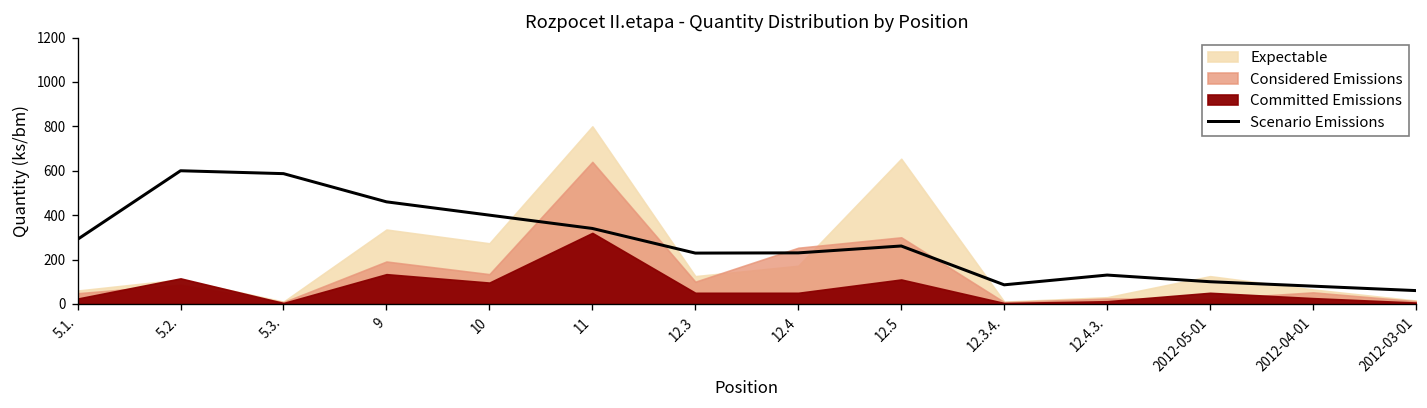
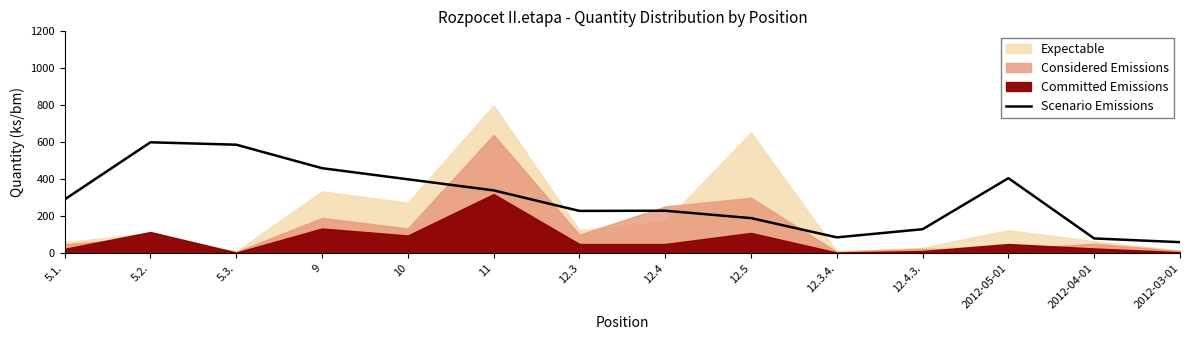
Scenario Emissions, 12.5: 260 -> 190
Scenario Emissions, 2012-05-01: 100 -> 410
